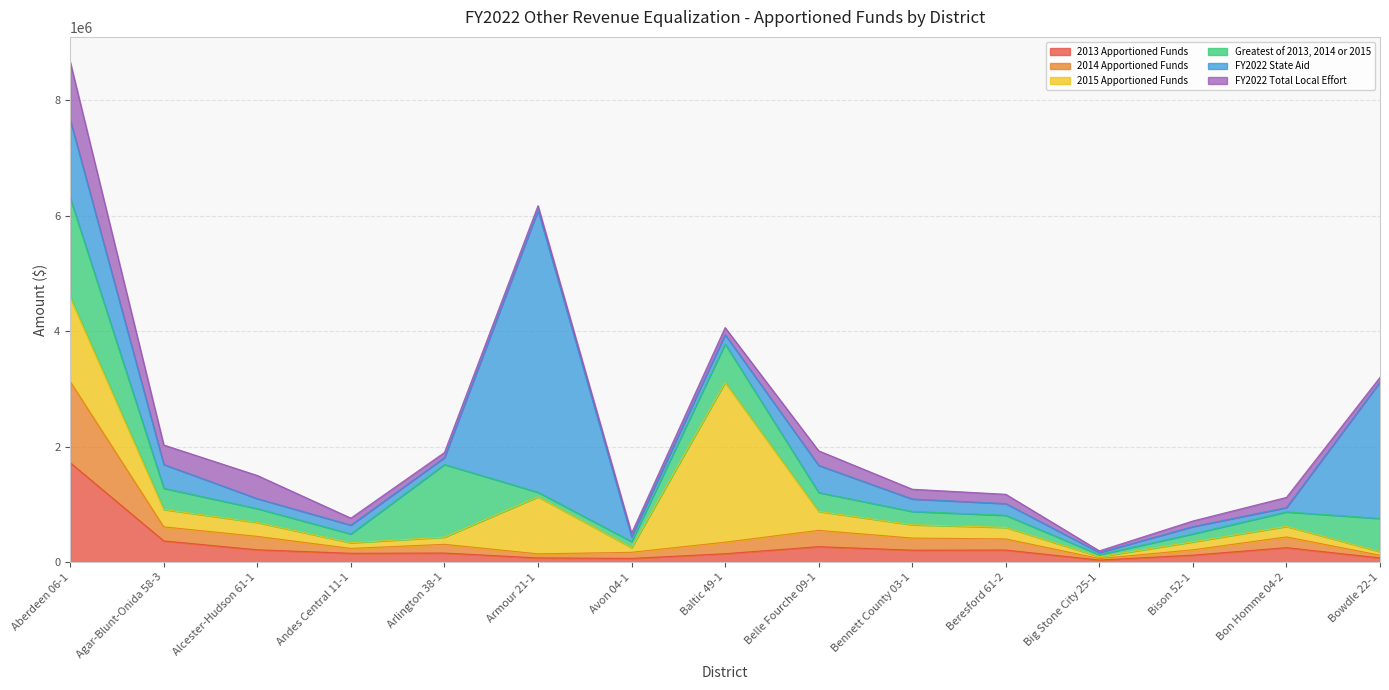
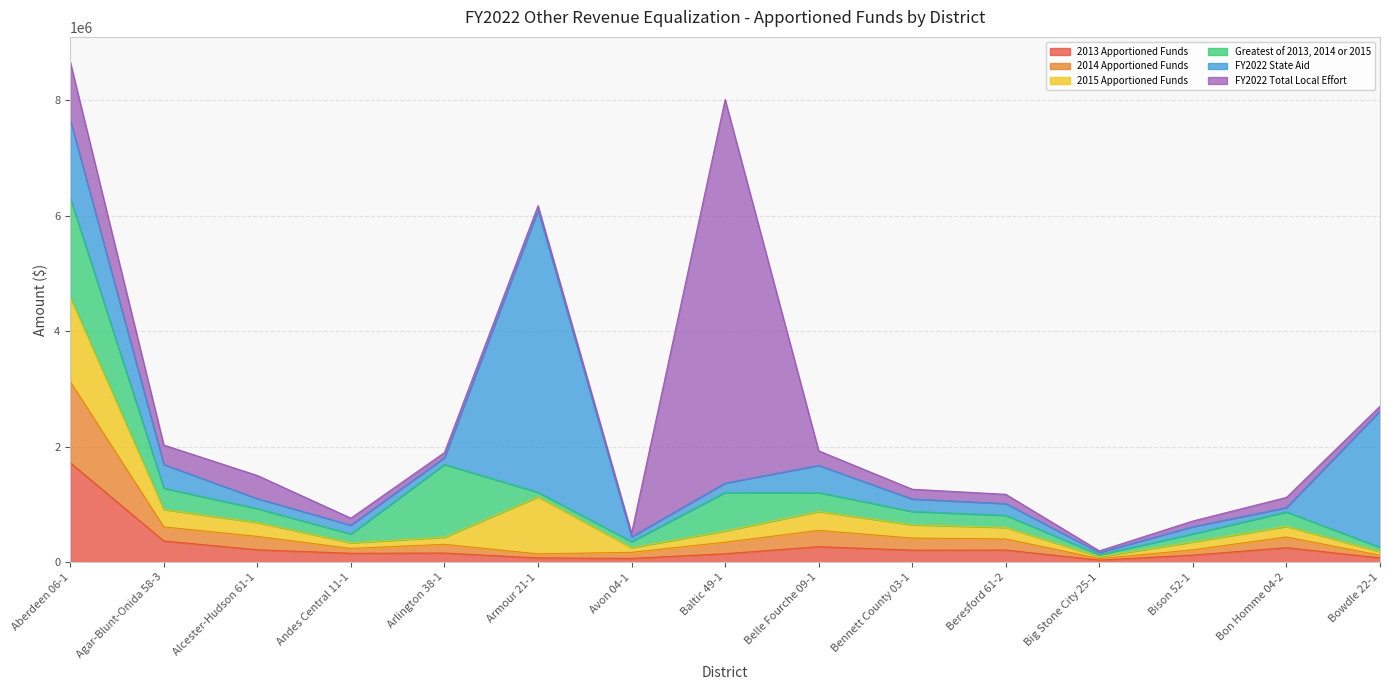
2015 Apportioned Funds, Baltic 49-1: 2800000 -> 200000
FY2022 Total Local Effort, Baltic 49-1: 100000 -> 6600000
Greatest of 2013, 2014 or 2015, Bowdle 22-1: 600000 -> 100000
